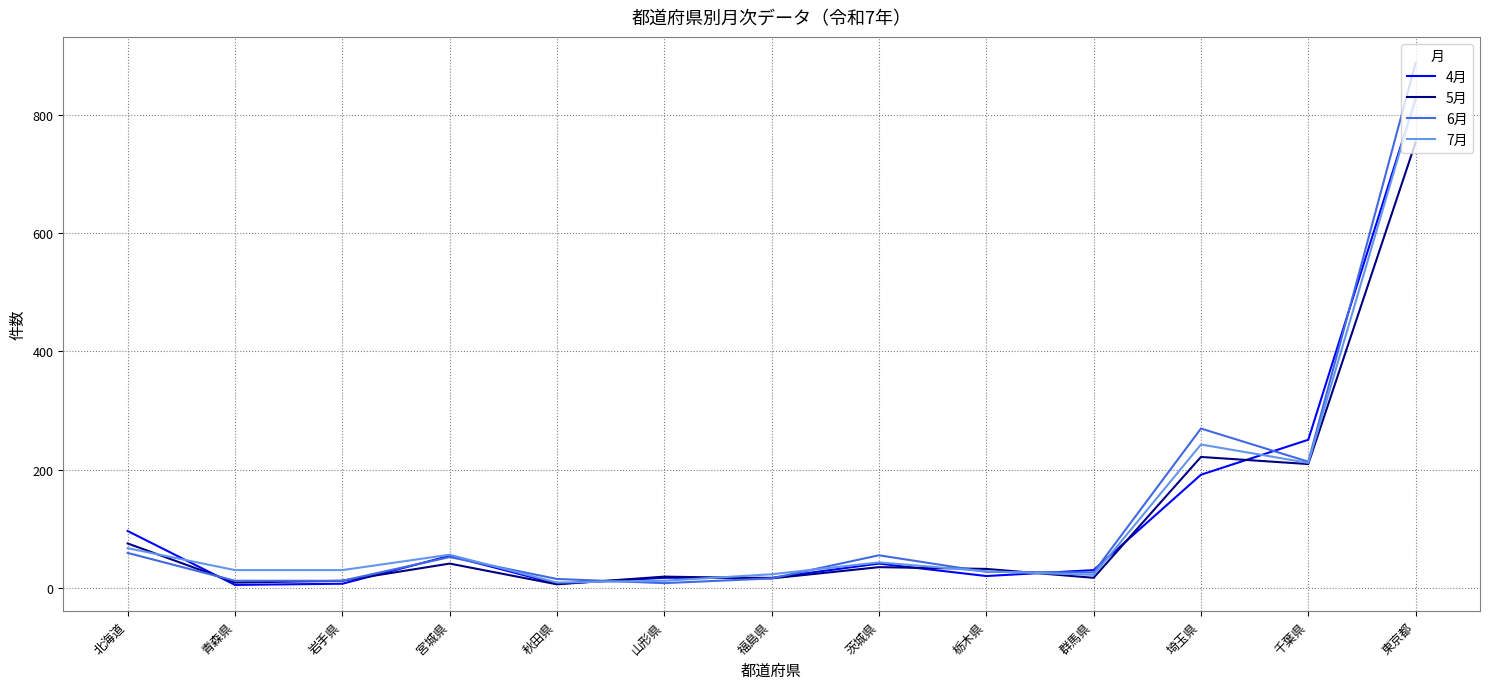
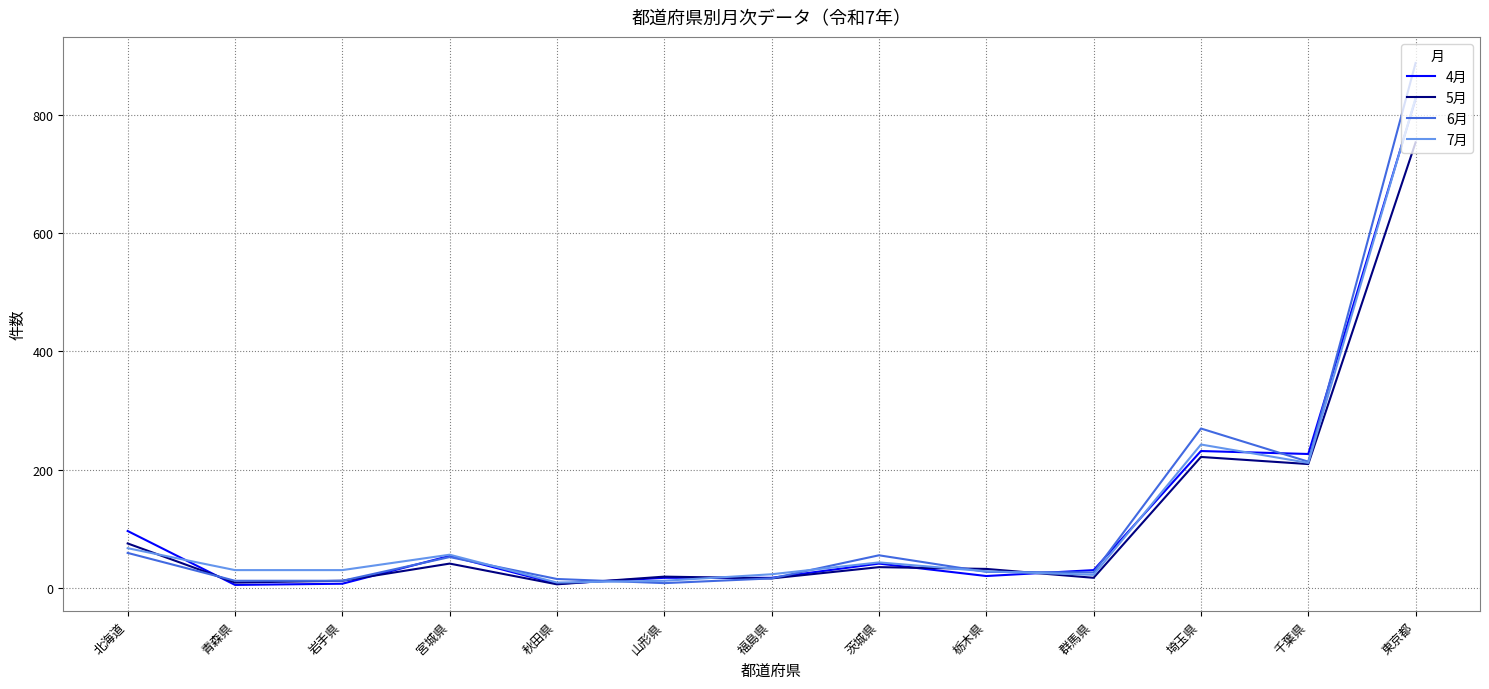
4月, 埼玉県: 190 -> 230
4月, 千葉県: 250 -> 230
